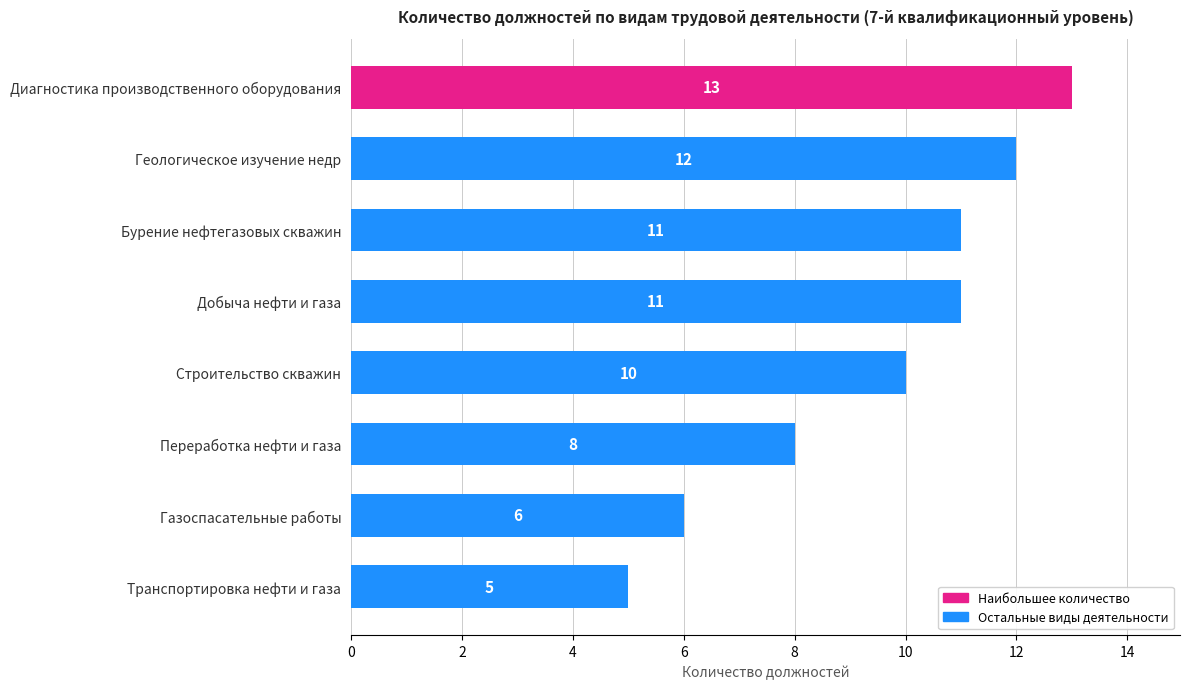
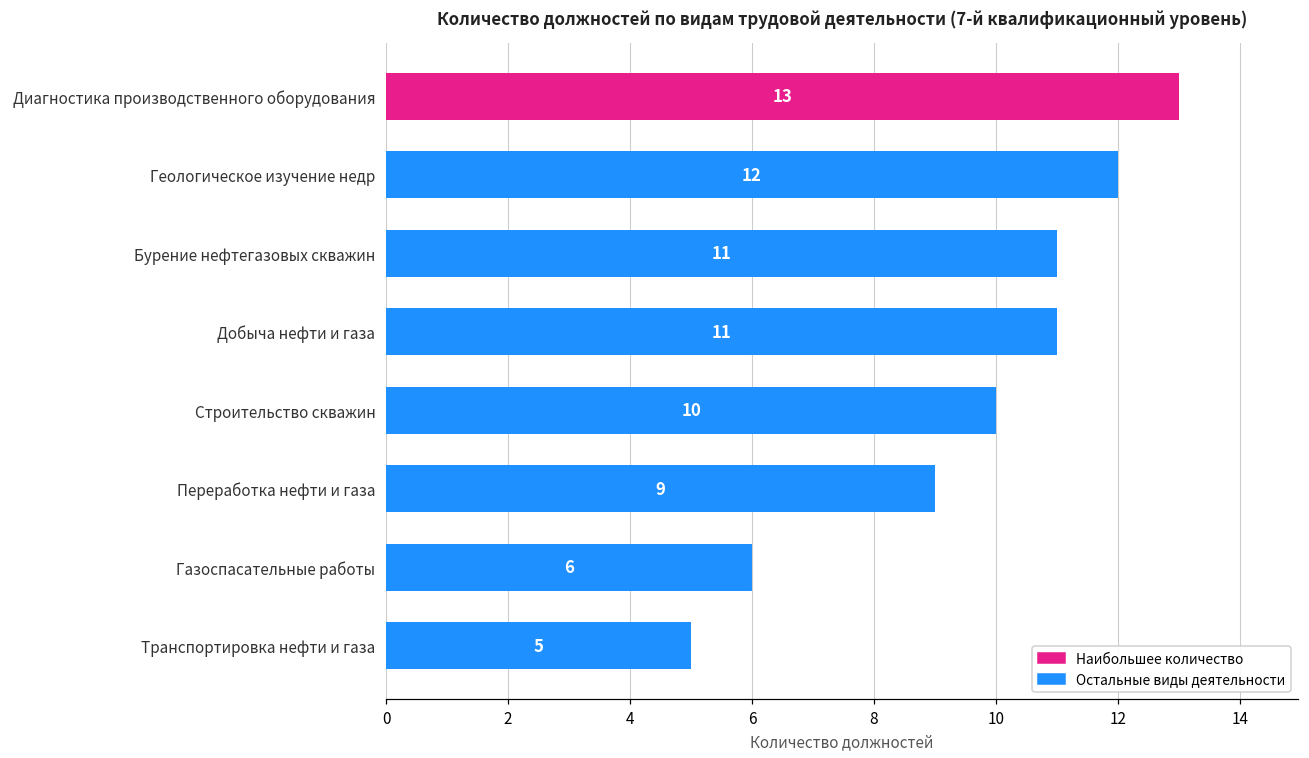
Переработка нефти и газа: 8 -> 9
